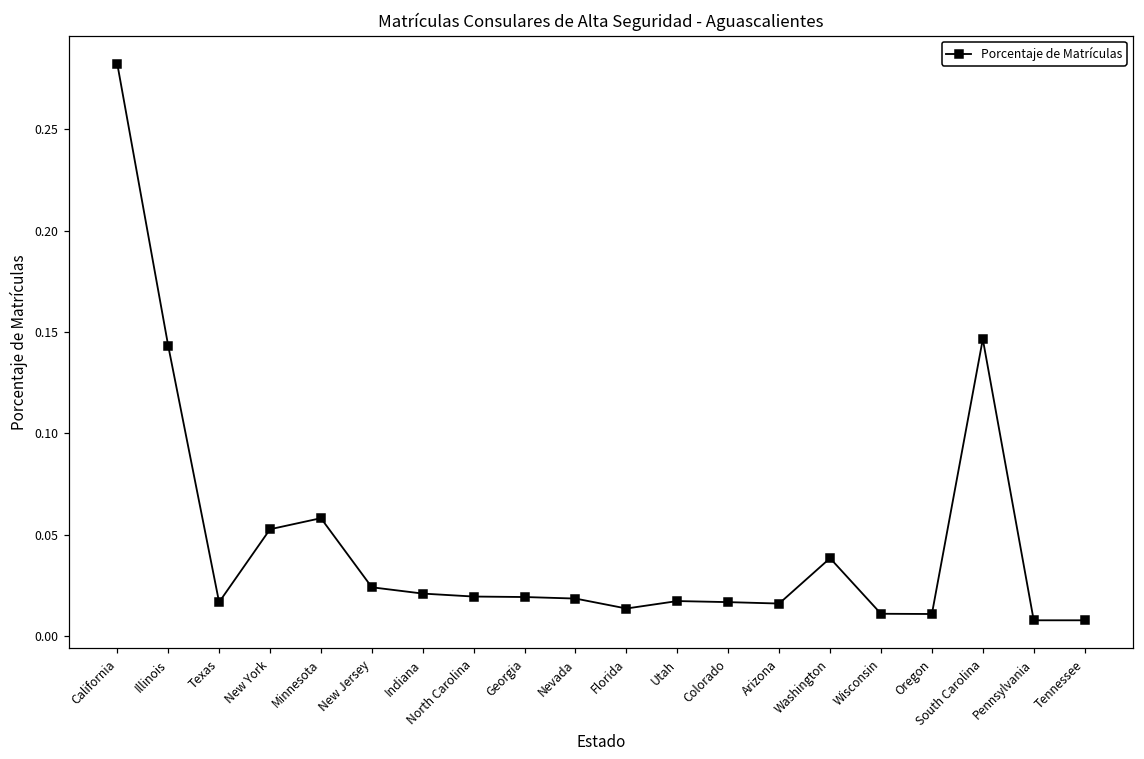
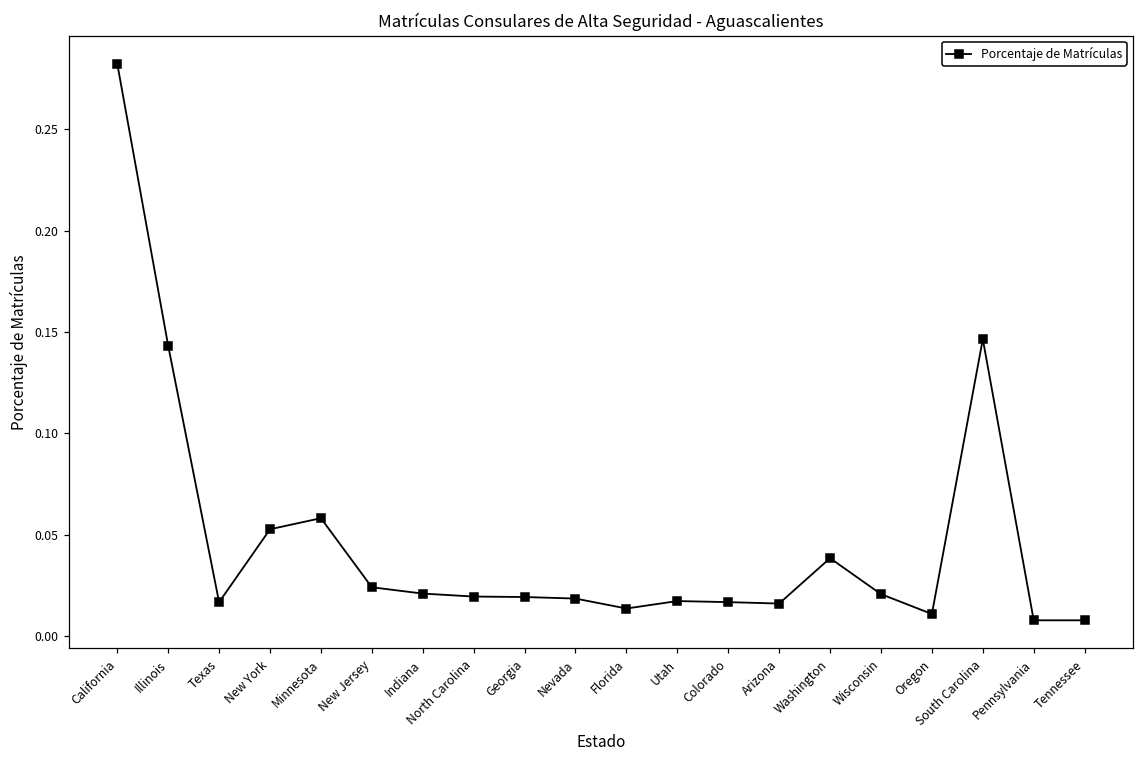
Wisconsin: 0.011 -> 0.021
